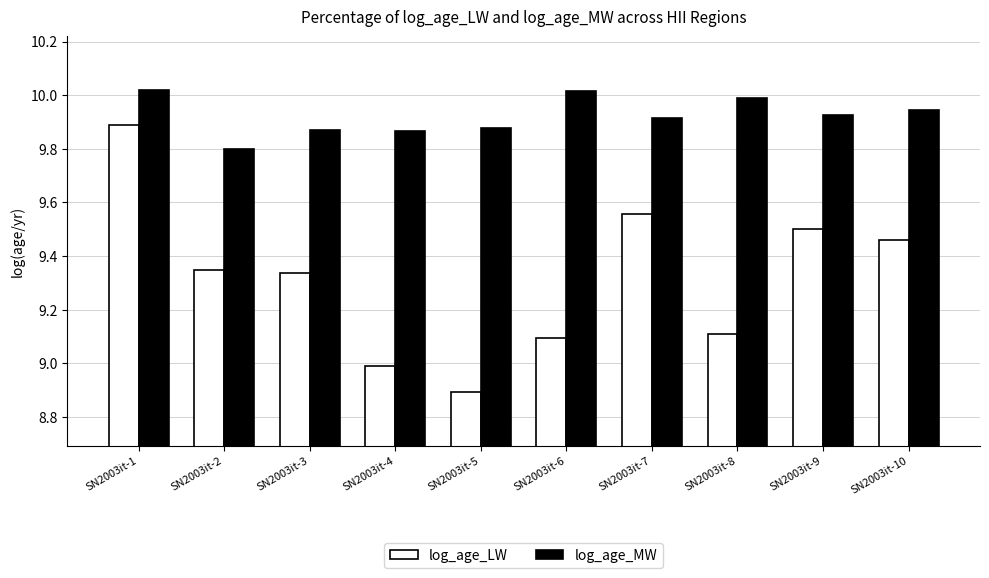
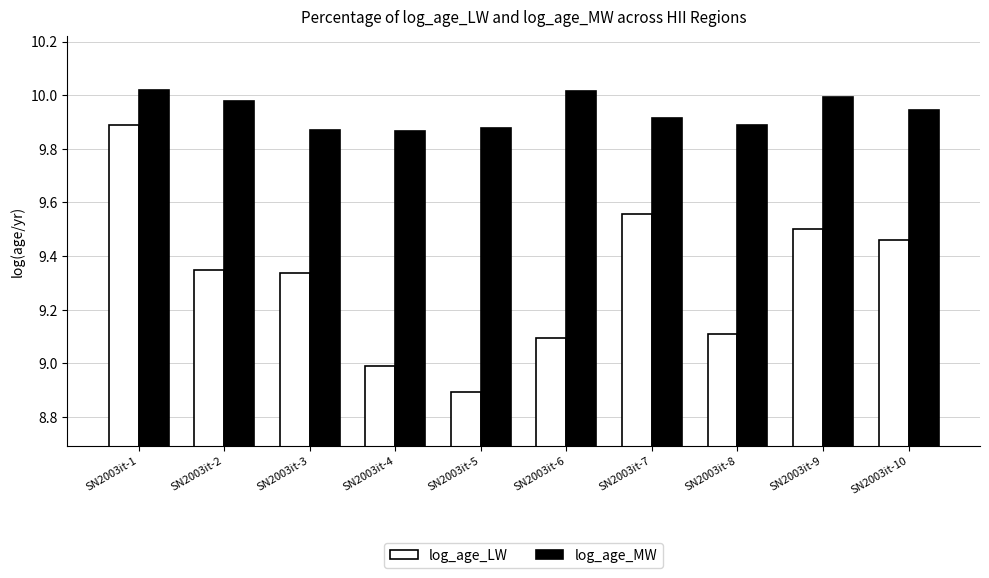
log_age_MW, SN2003it-2: 9.80 -> 9.98
log_age_MW, SN2003it-8: 9.99 -> 9.89
log_age_MW, SN2003it-9: 9.93 -> 10.00
